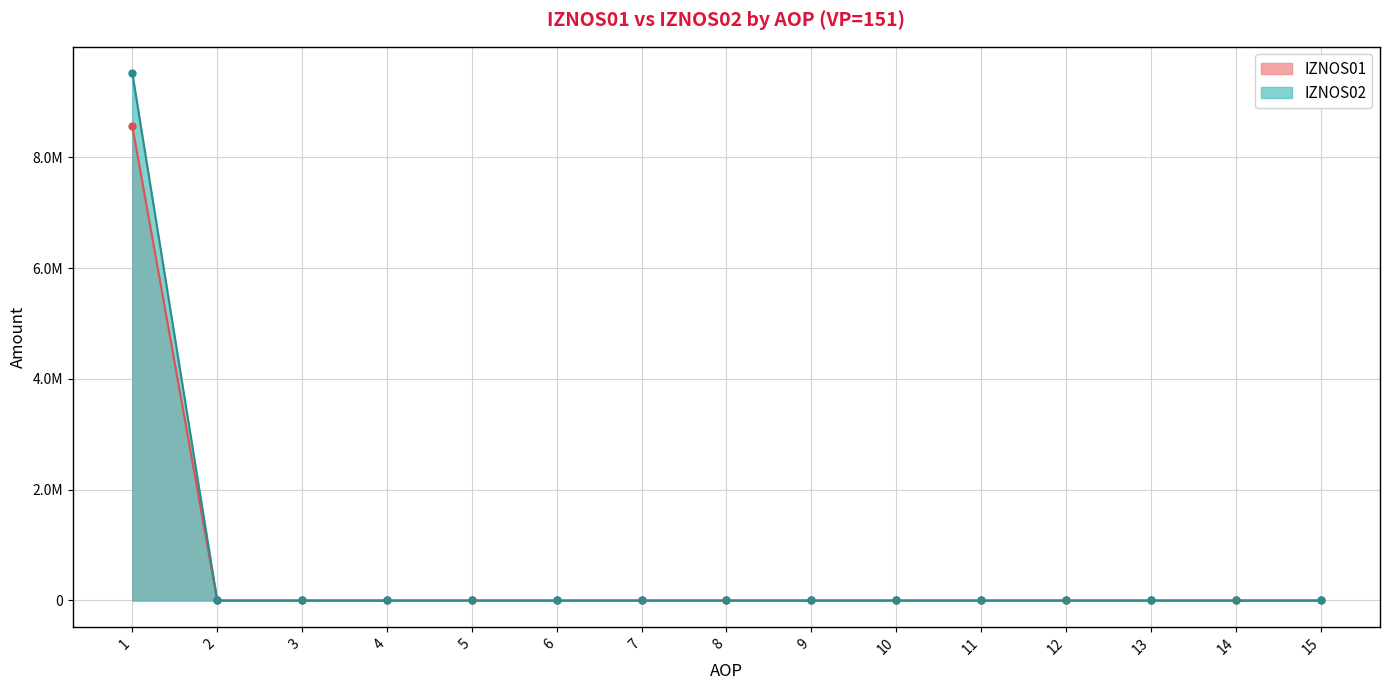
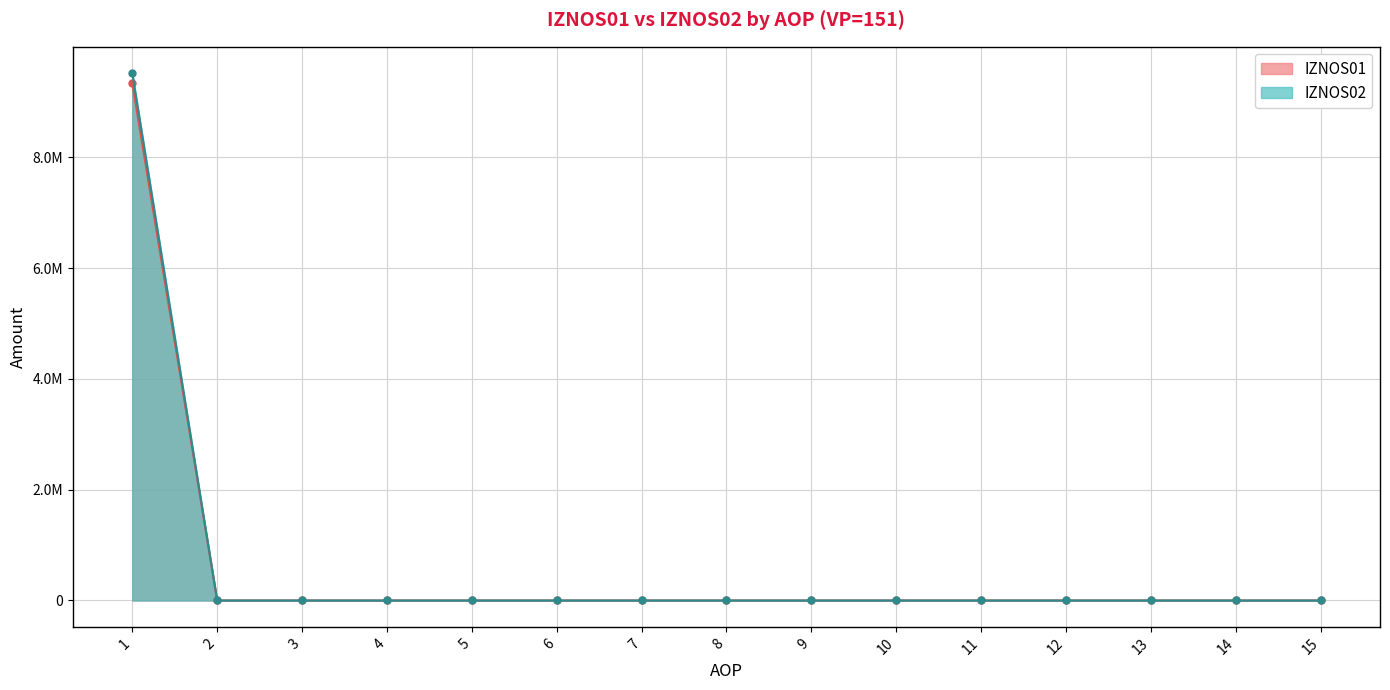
IZNOS01, 1: 8600000 -> 9300000
